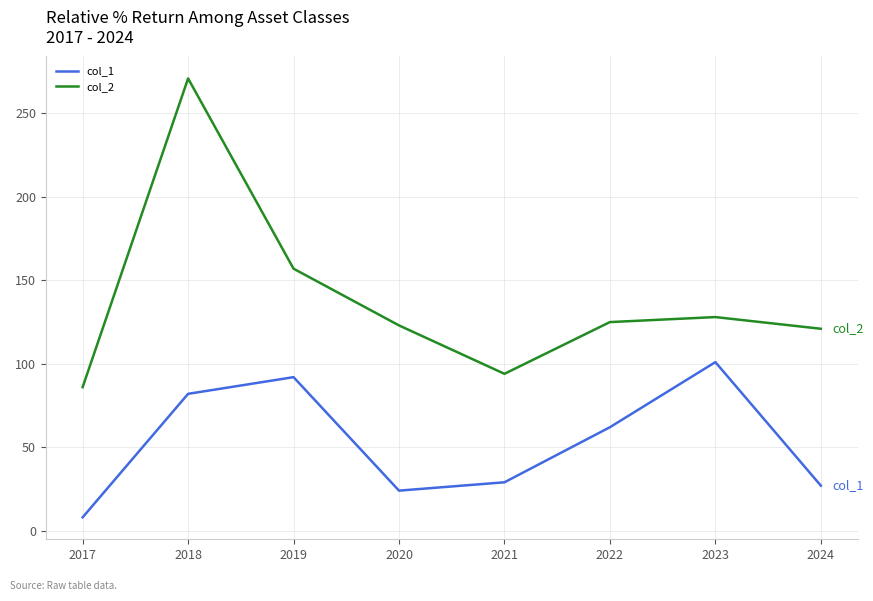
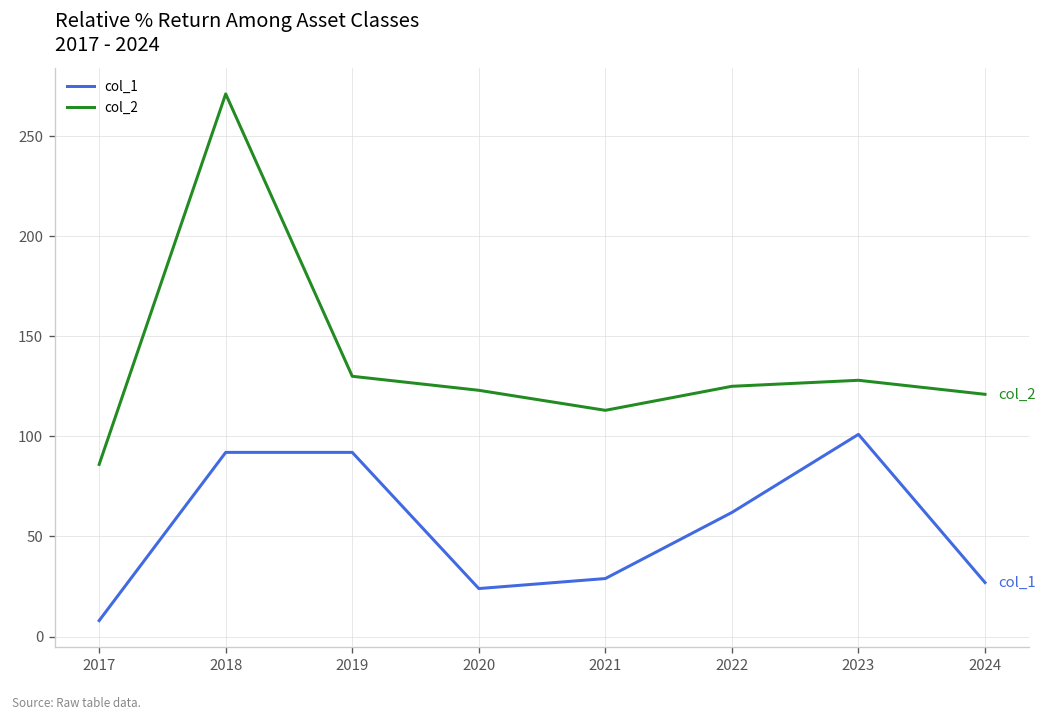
col_1, 2018: 82 -> 92
col_2, 2019: 157 -> 130
col_2, 2021: 94 -> 113
